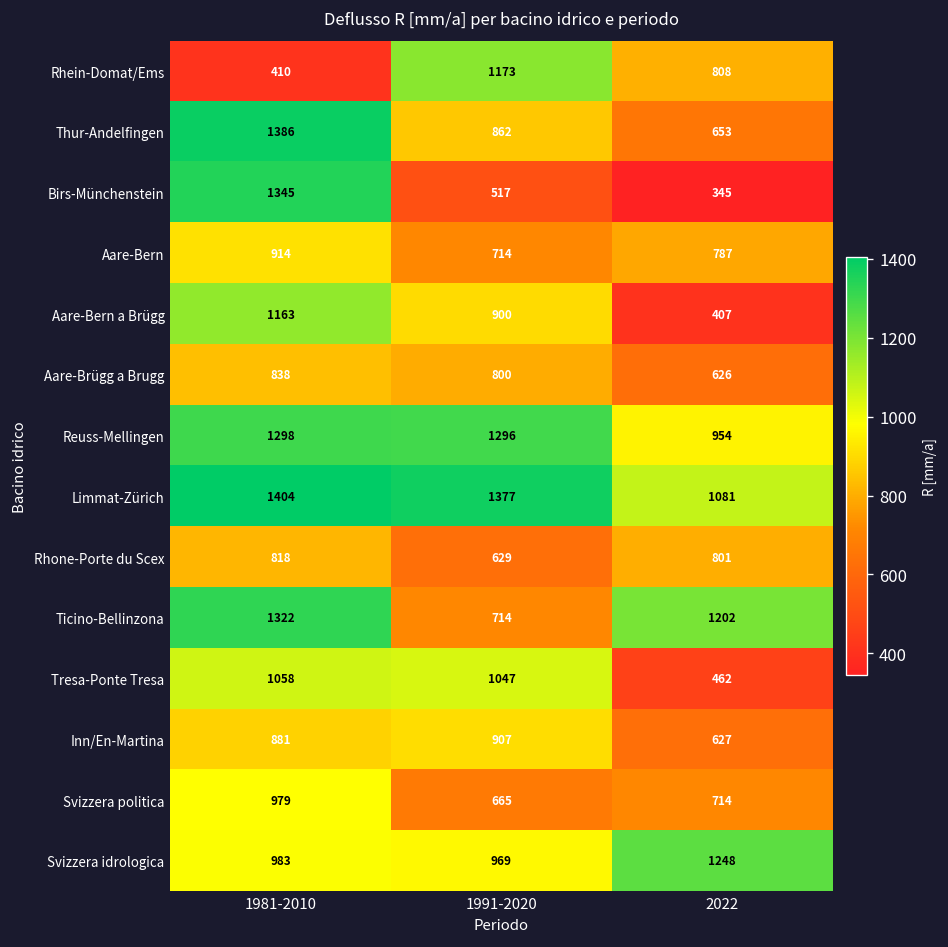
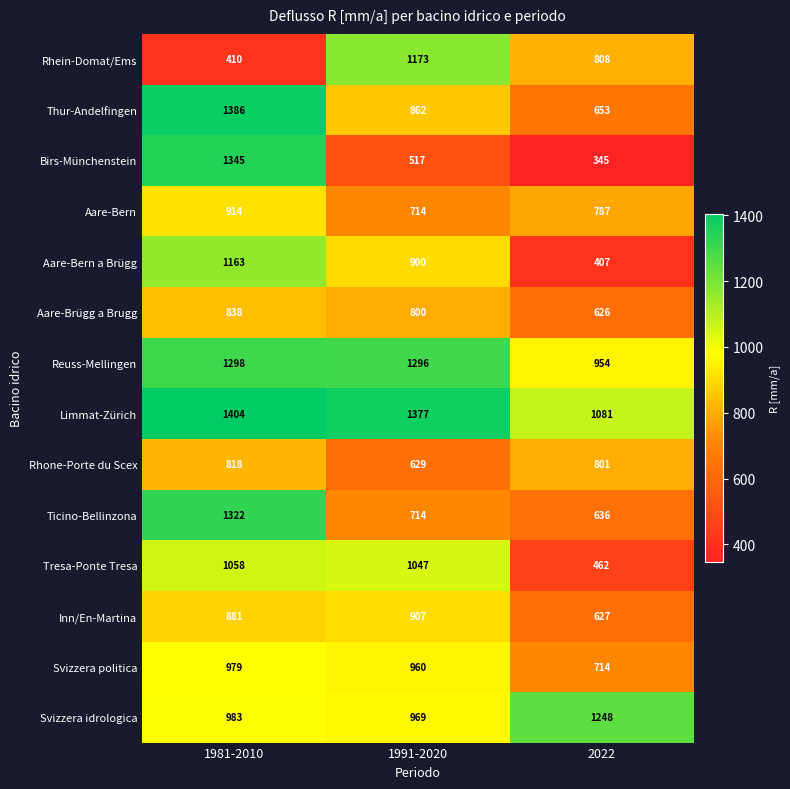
Ticino-Bellinzona, 2022: 1202 -> 636
Svizzera politica, 1991-2020: 665 -> 960
